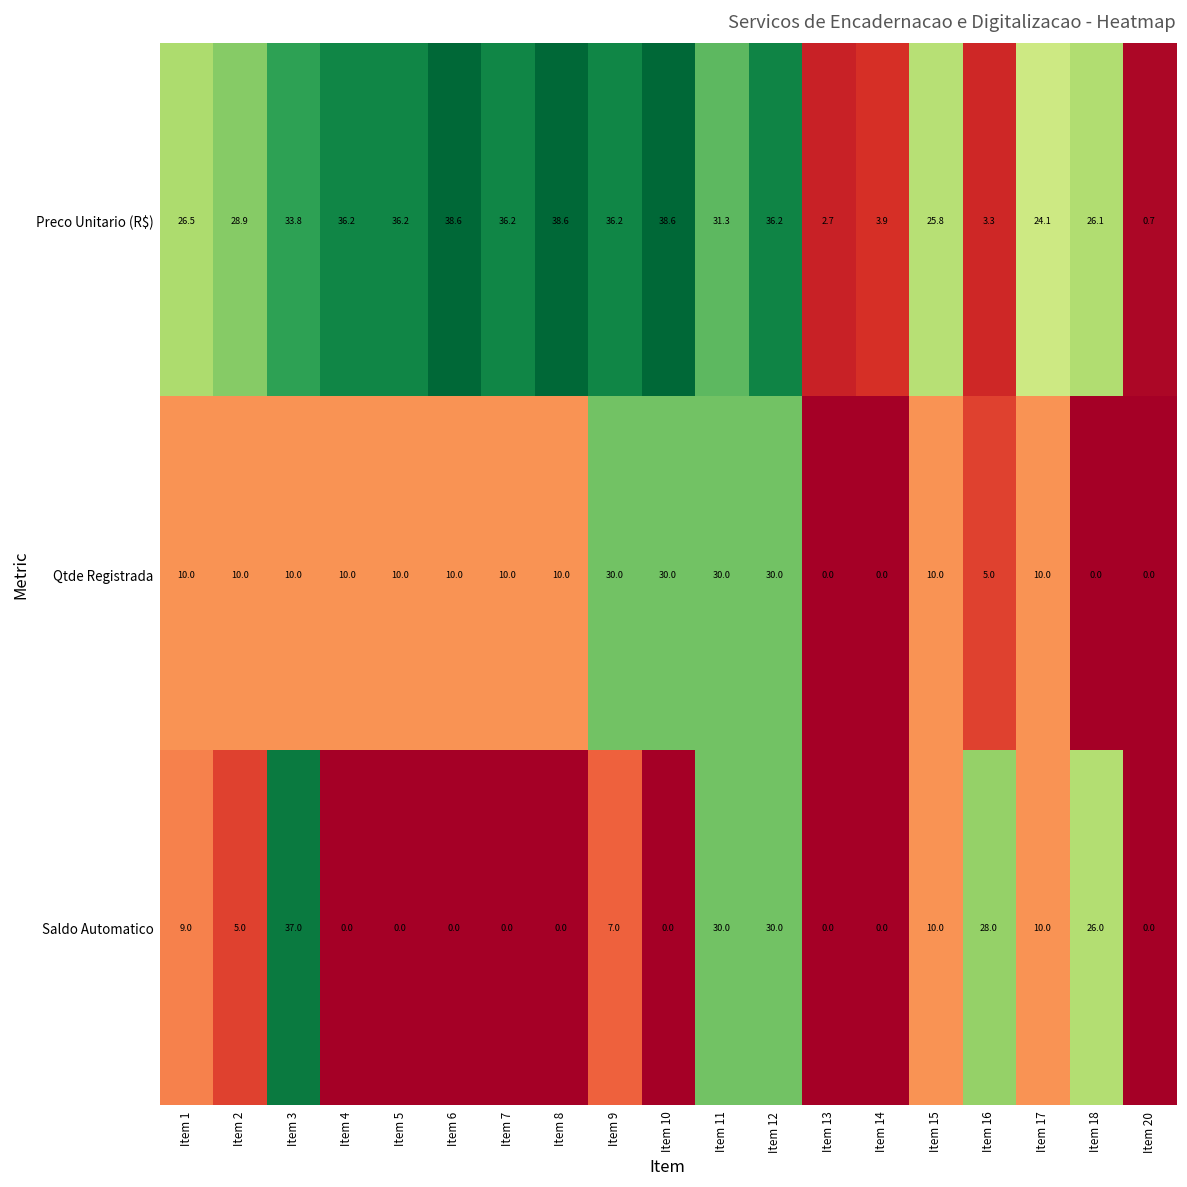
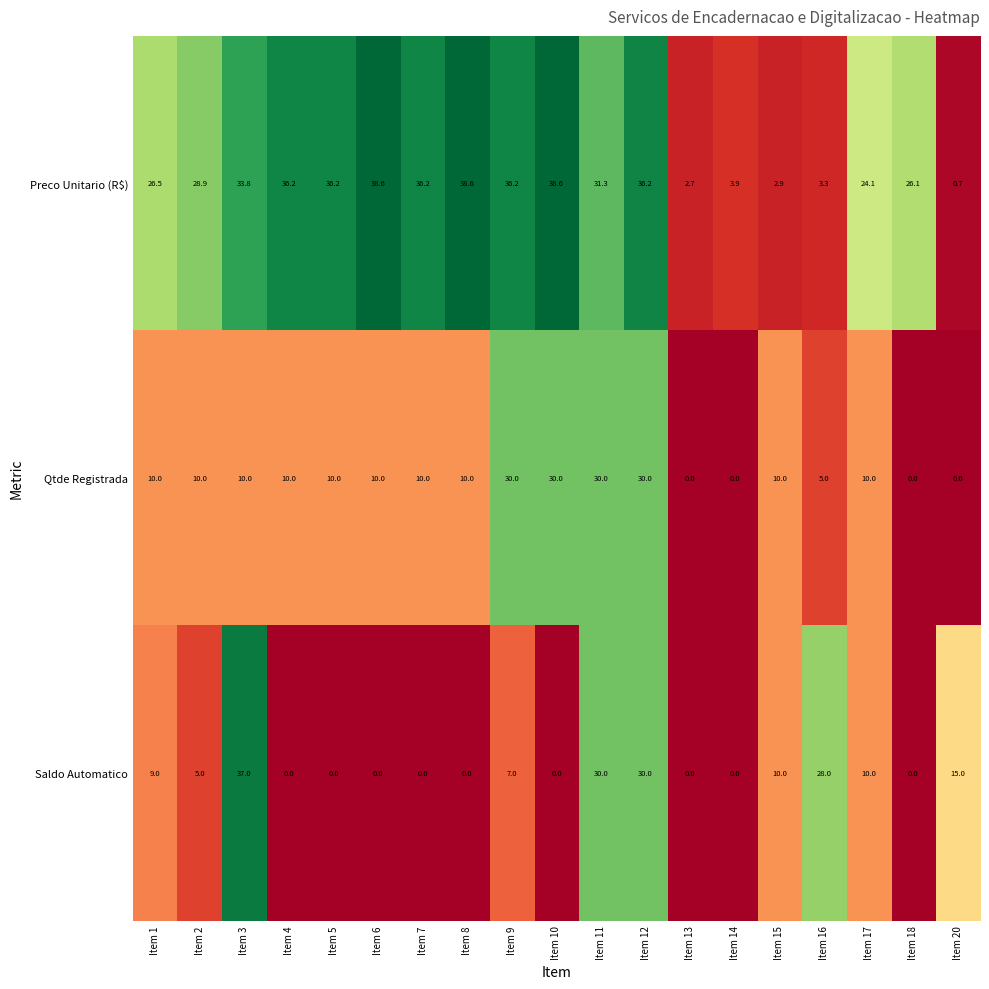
Preco Unitario (R$), Item 15: 25.8 -> 2.9
Saldo Automatico, Item 18: 26.0 -> 0.0
Saldo Automatico, Item 20: 0.0 -> 15.0
